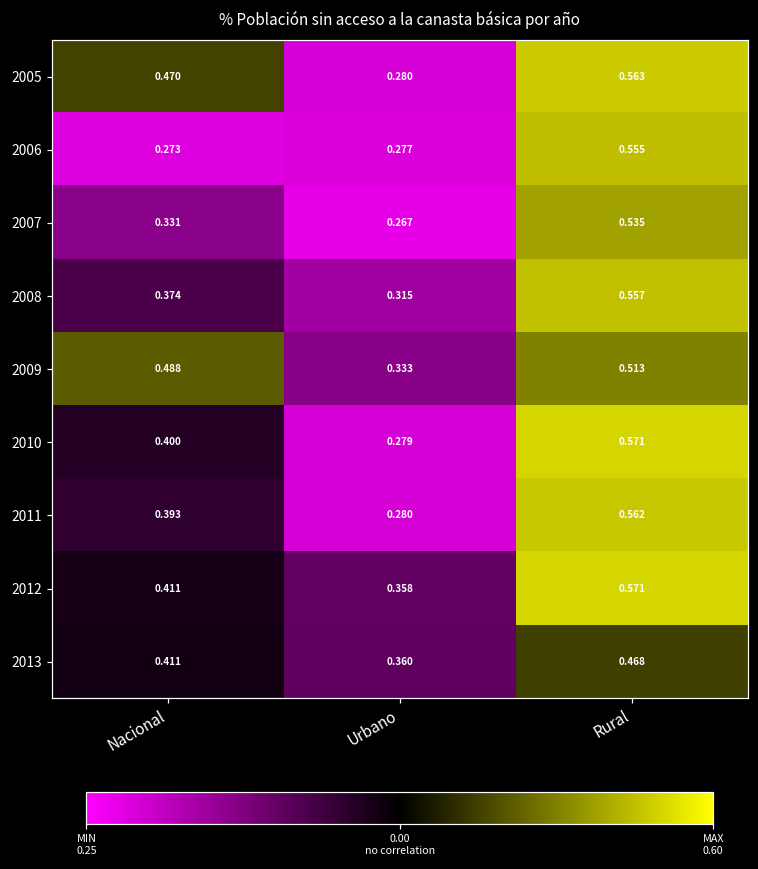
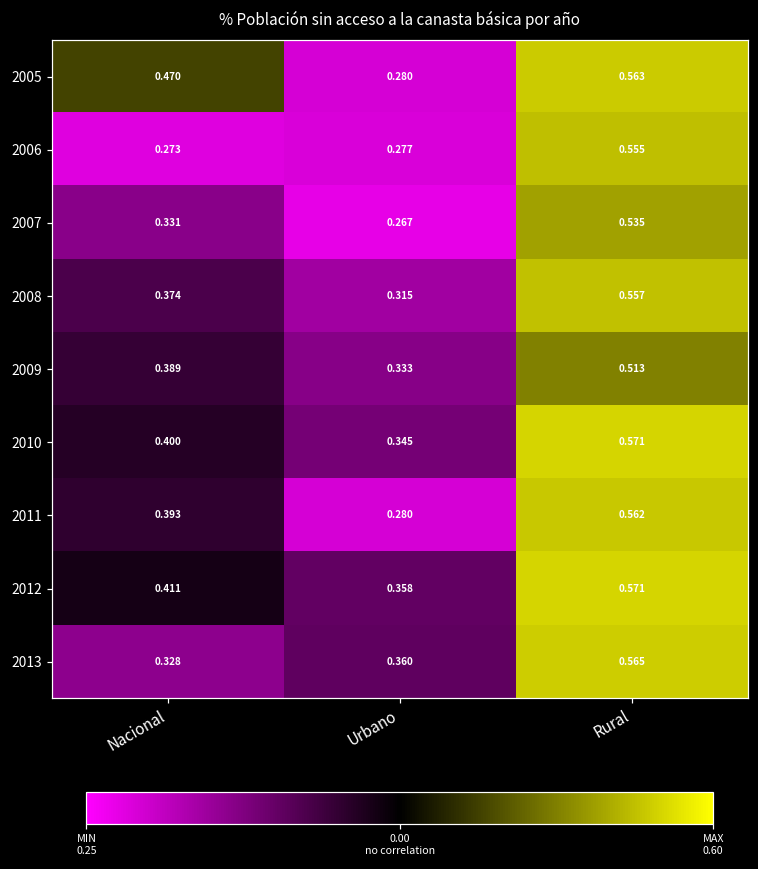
2009, Nacional: 0.488 -> 0.389
2010, Urbano: 0.279 -> 0.345
2013, Nacional: 0.411 -> 0.328
2013, Rural: 0.468 -> 0.565
